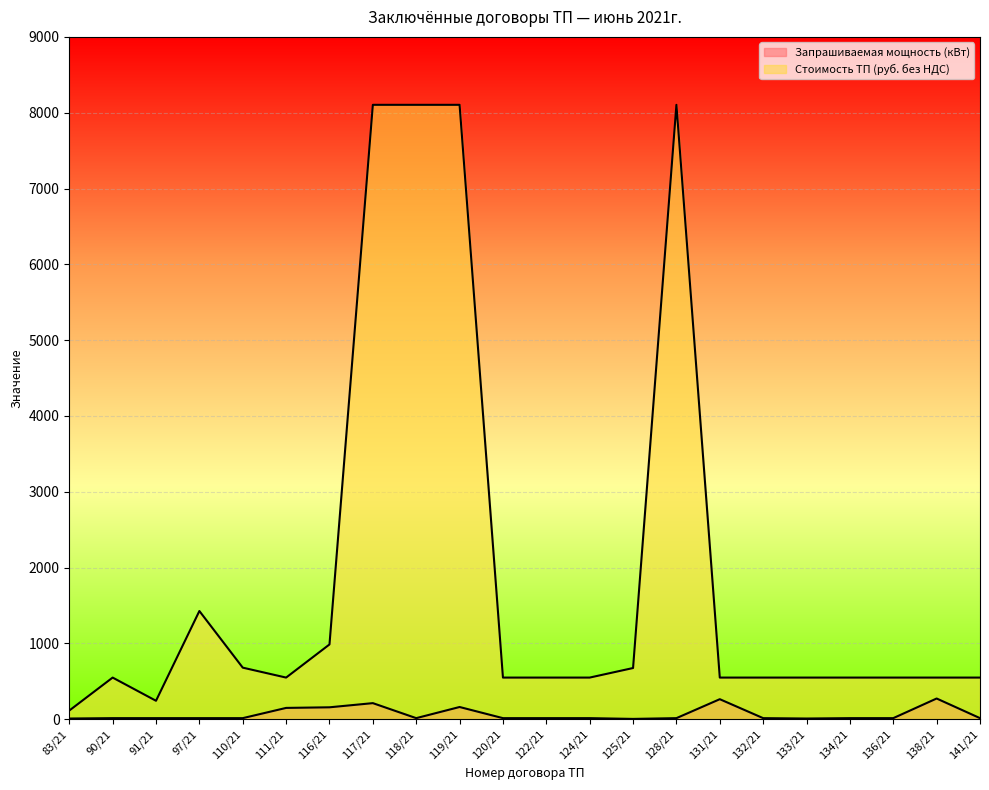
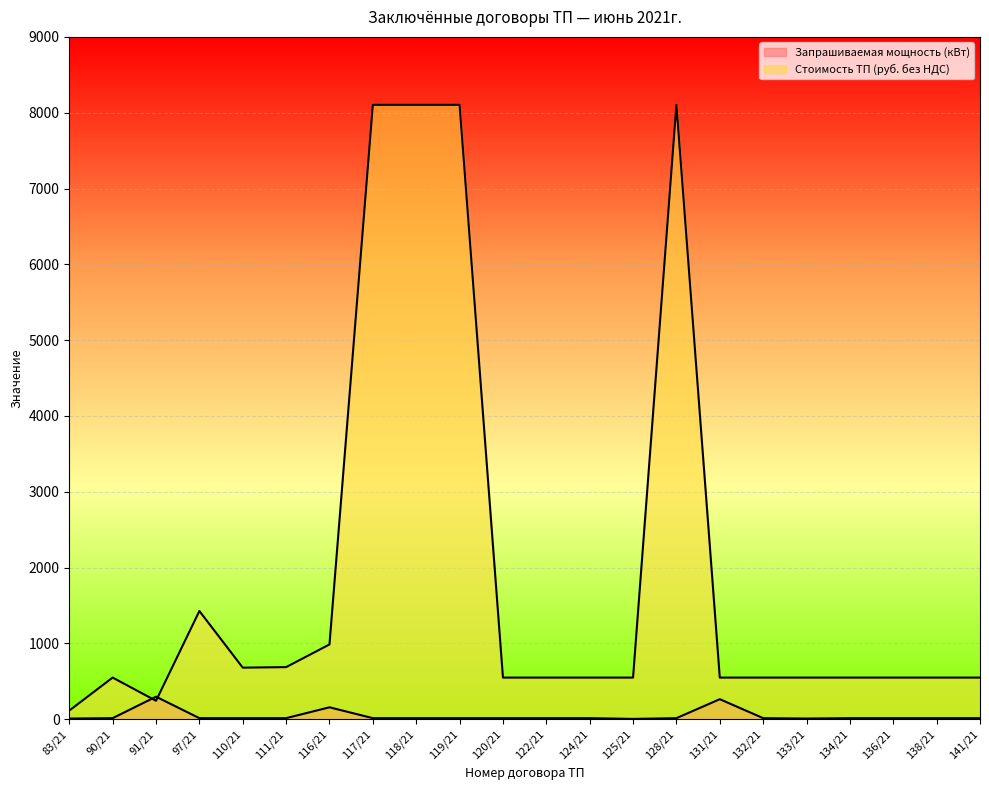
Запрашиваемая мощность (кВт), 91/21: 0 -> 300
Запрашиваемая мощность (кВт), 111/21: 200 -> 0
Стоимость ТП (руб. без НДС), 111/21: 600 -> 700
Запрашиваемая мощность (кВт), 117/21: 200 -> 0
Запрашиваемая мощность (кВт), 119/21: 200 -> 0
Стоимость ТП (руб. без НДС), 125/21: 700 -> 600
Запрашиваемая мощность (кВт), 138/21: 300 -> 0
